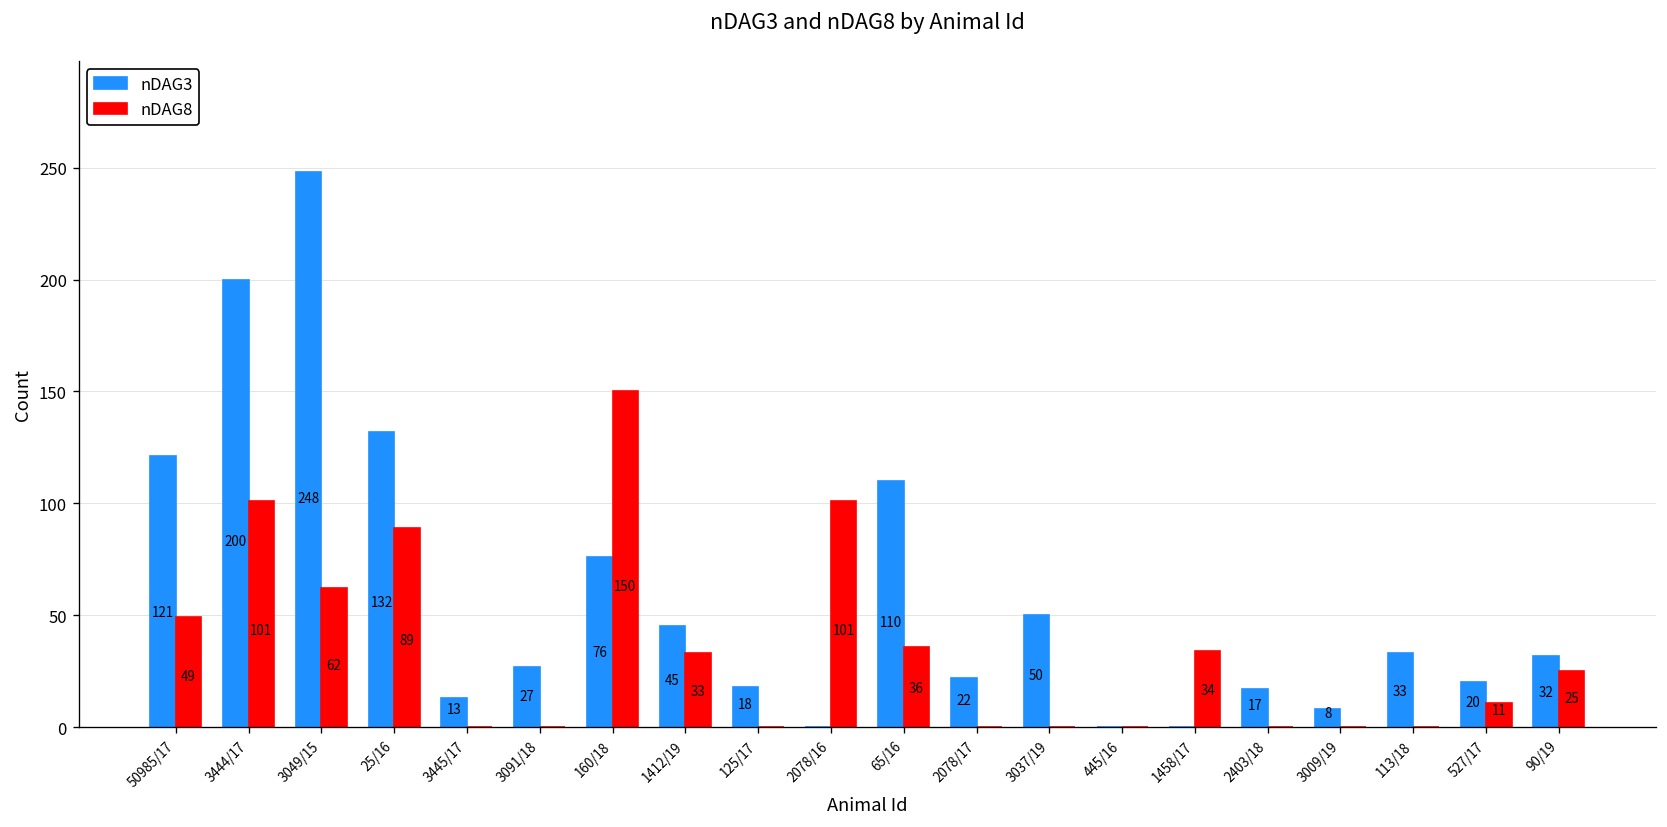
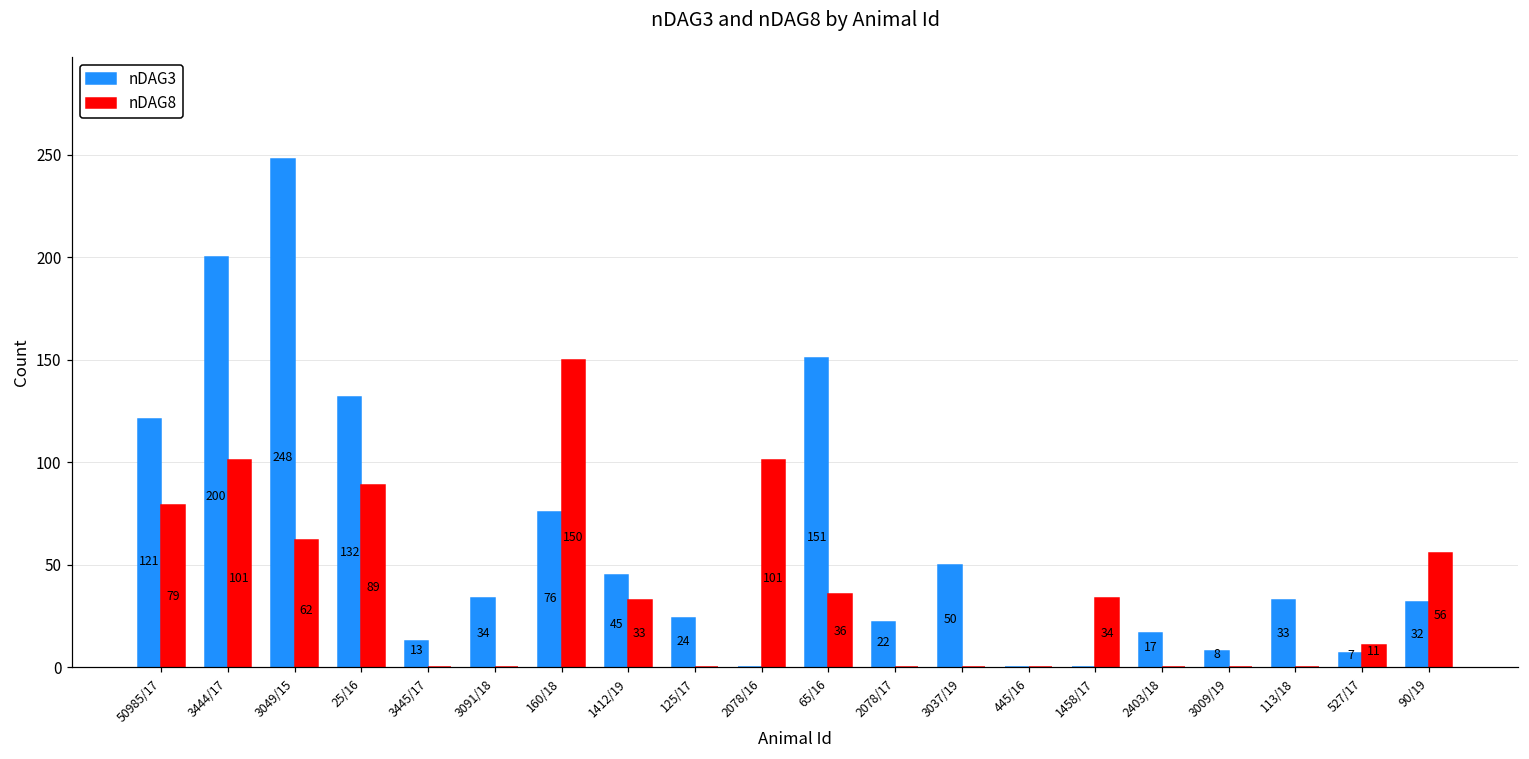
nDAG8, 50985/17: 49 -> 79
nDAG3, 3091/18: 27 -> 34
nDAG3, 125/17: 18 -> 24
nDAG3, 65/16: 110 -> 151
nDAG3, 527/17: 20 -> 7
nDAG8, 90/19: 25 -> 56
